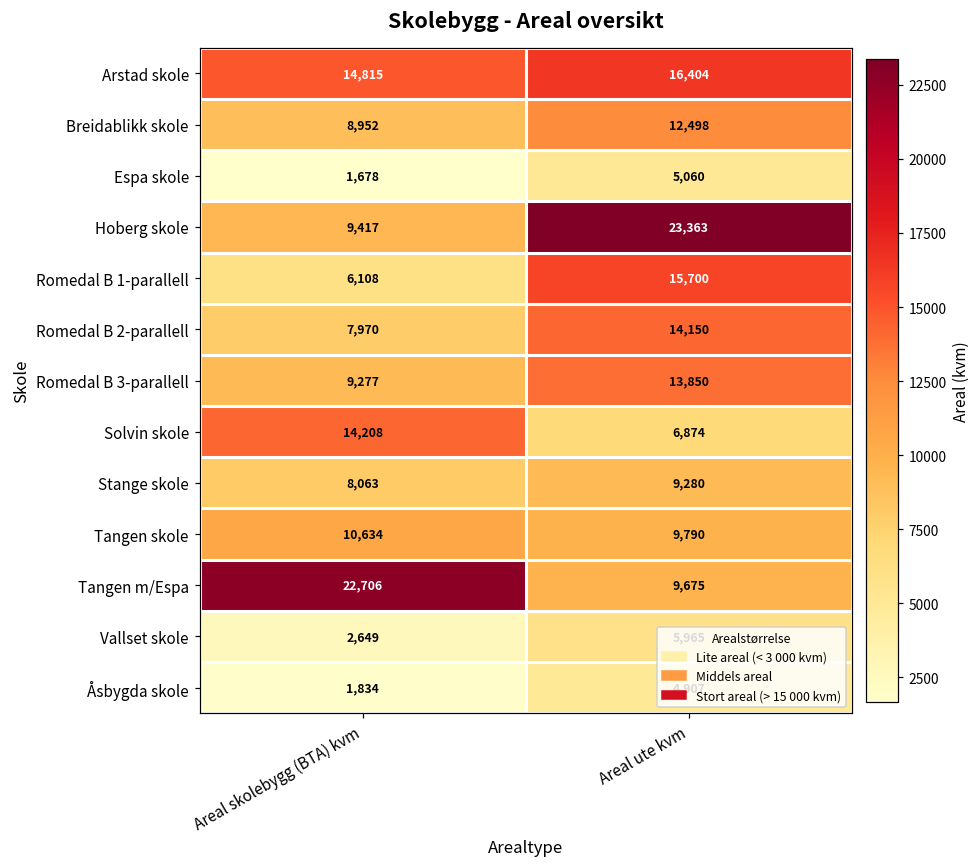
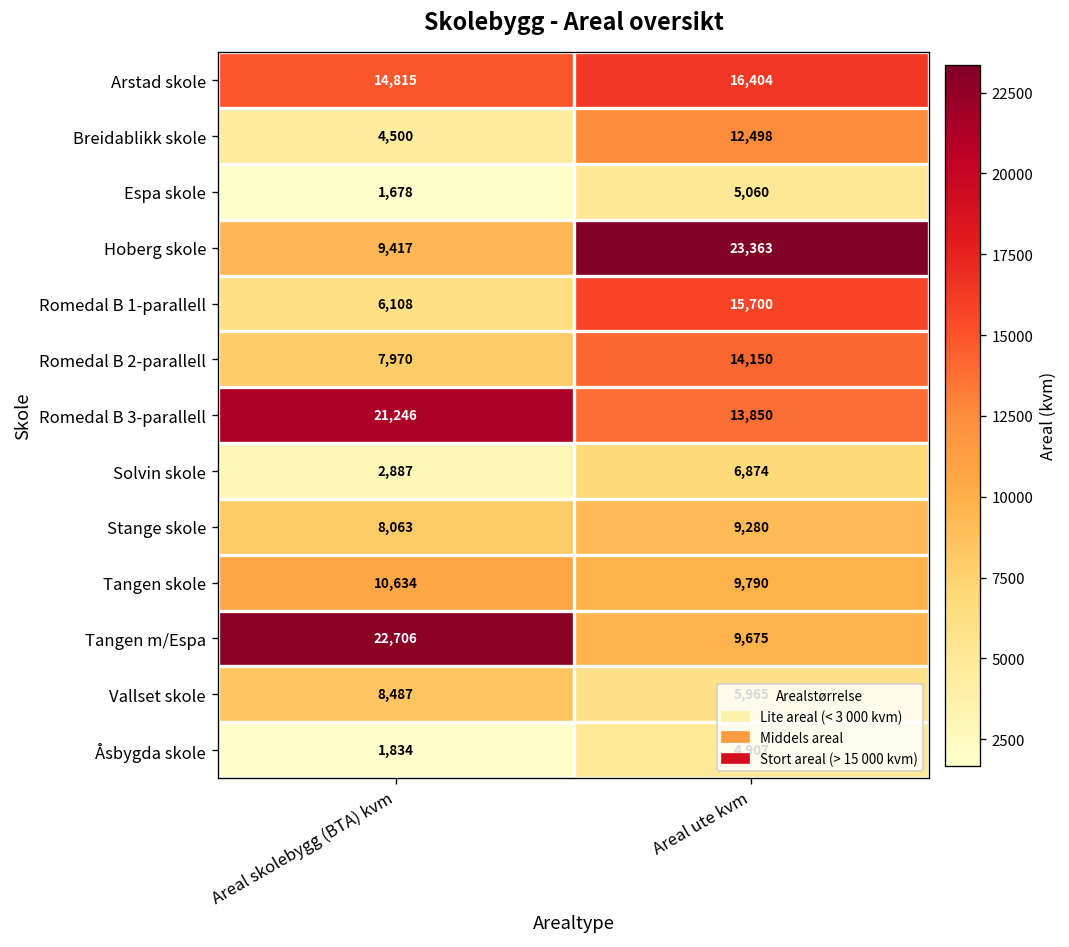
Breidablikk skole, Areal skolebygg (BTA) kvm: 8,952 -> 4,500
Romedal B 3-parallell, Areal skolebygg (BTA) kvm: 9,277 -> 21,246
Solvin skole, Areal skolebygg (BTA) kvm: 14,208 -> 2,887
Vallset skole, Areal skolebygg (BTA) kvm: 2,649 -> 8,487
